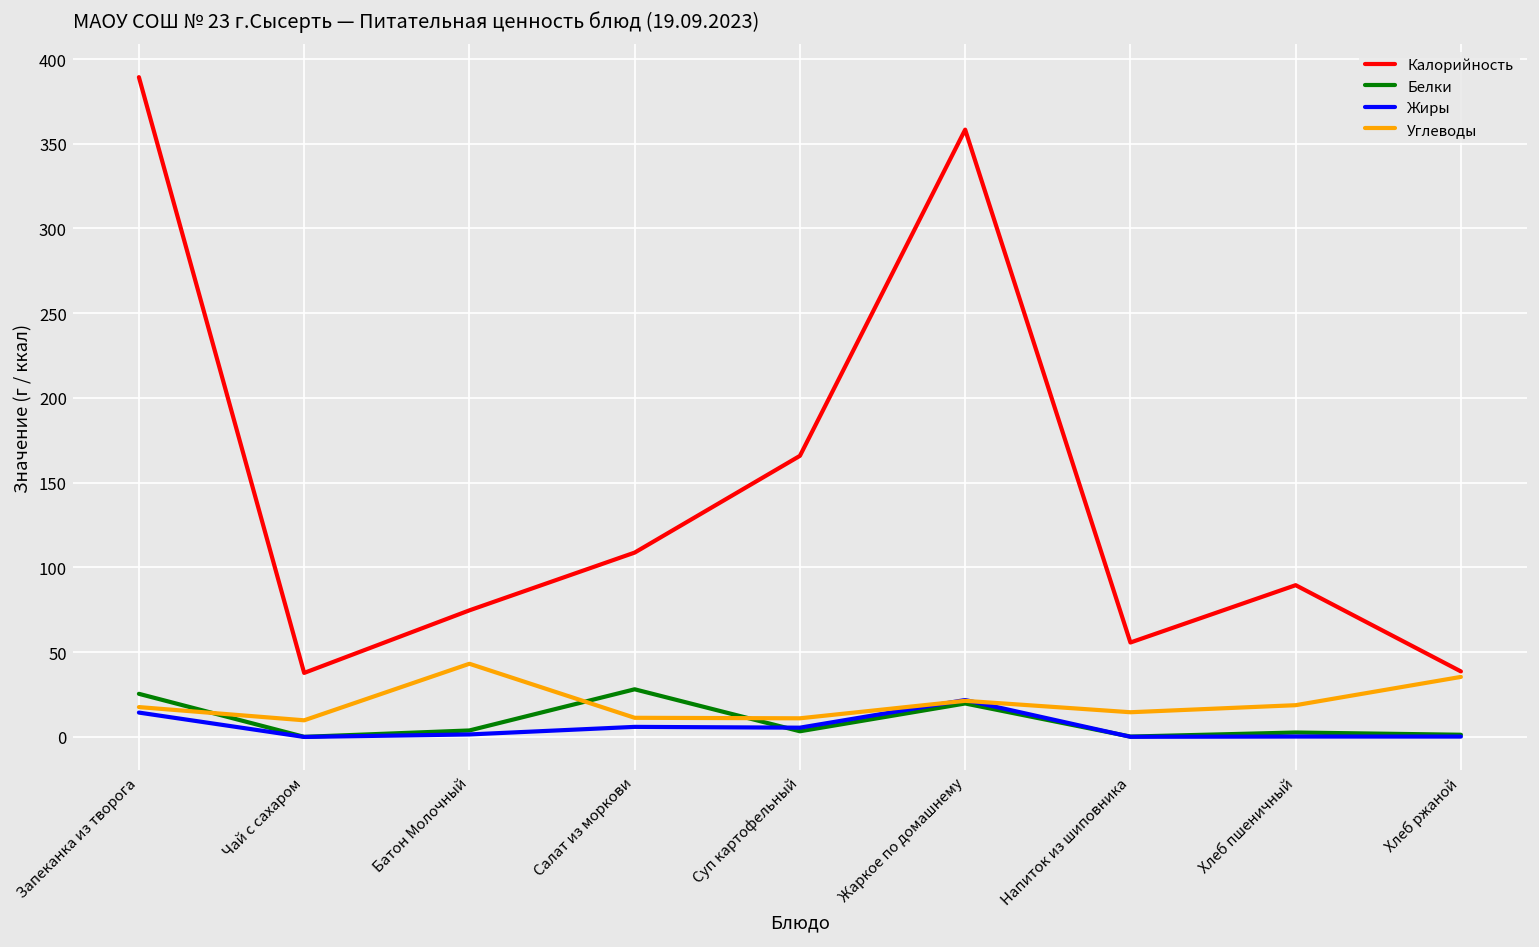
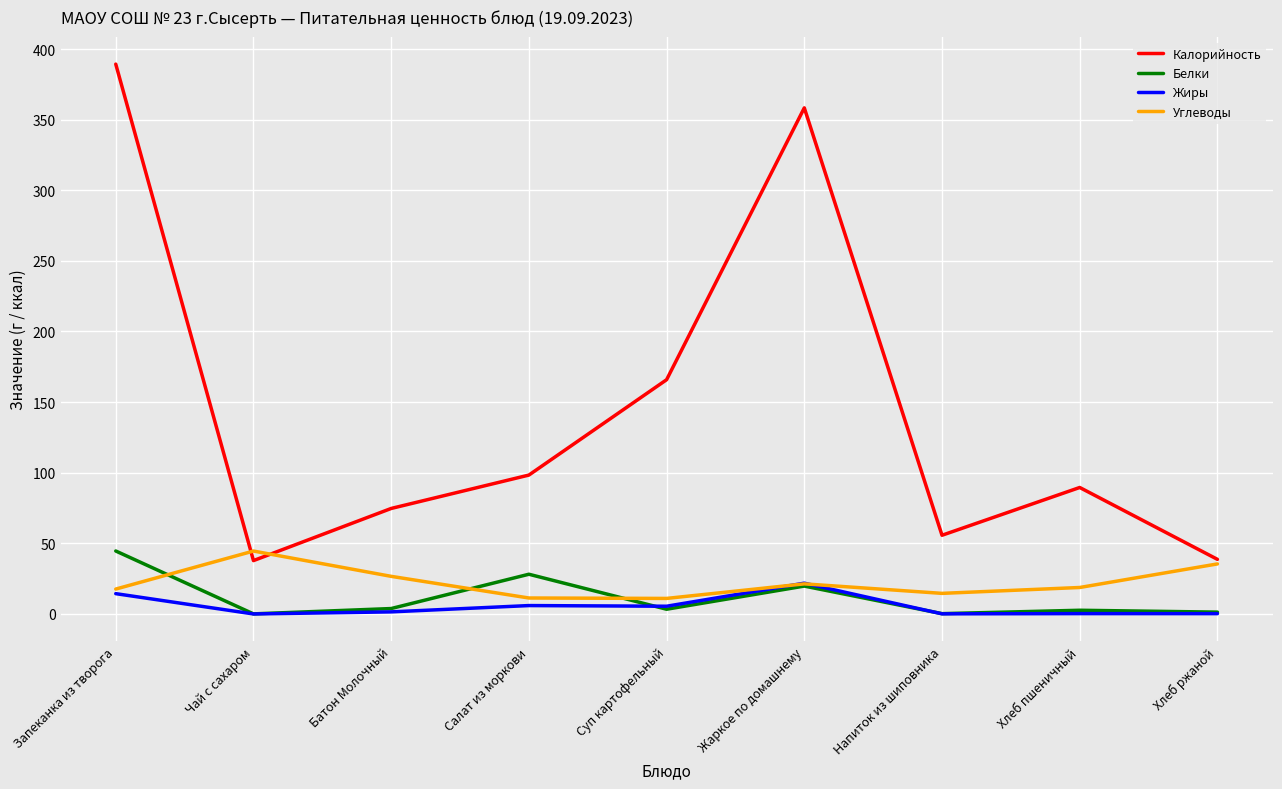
Белки, Запеканка из творога: 25 -> 45
Углеводы, Чай с сахаром: 10 -> 45
Углеводы, Батон Молочный: 43 -> 27
Калорийность, Салат из моркови: 109 -> 98
